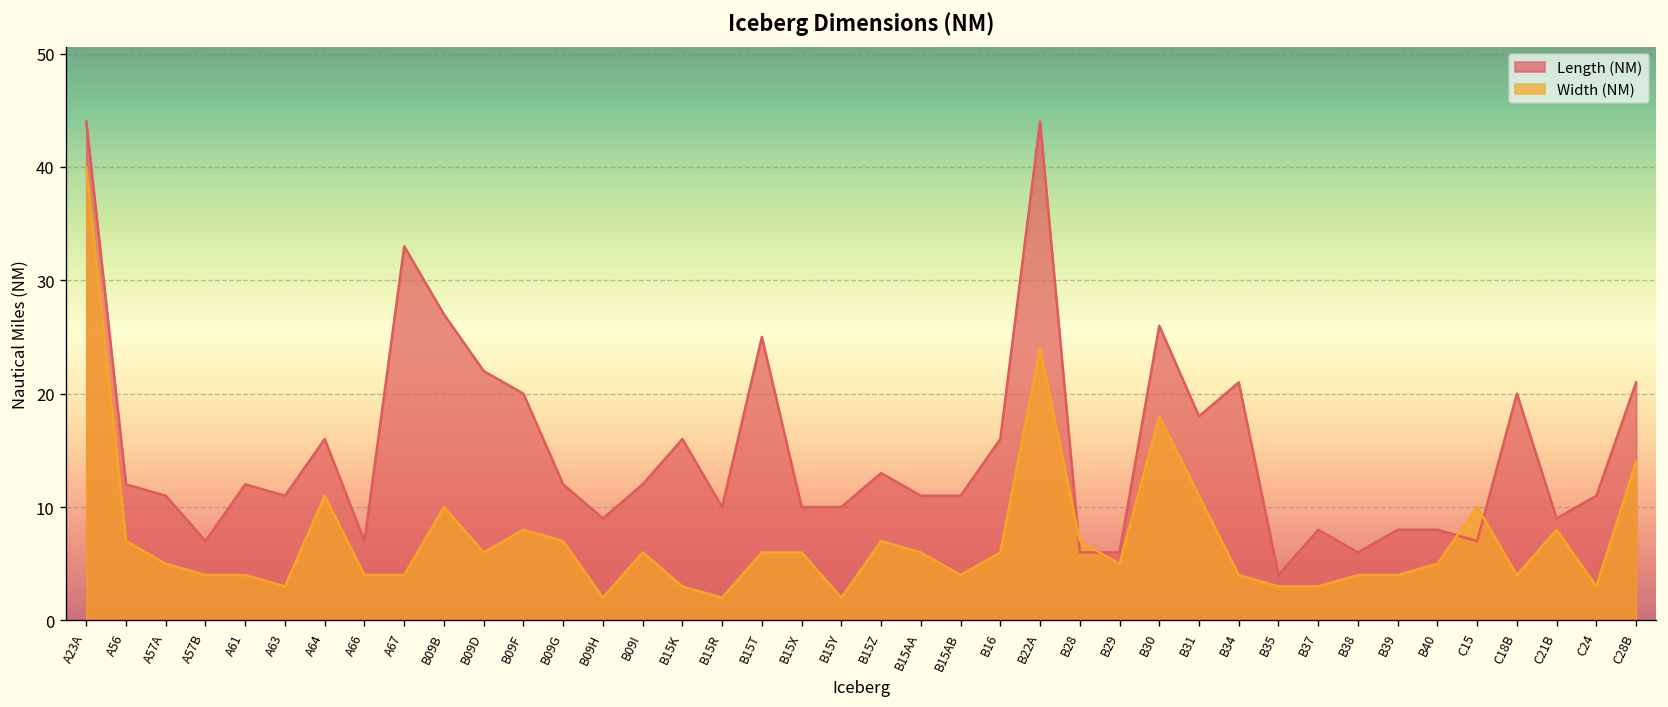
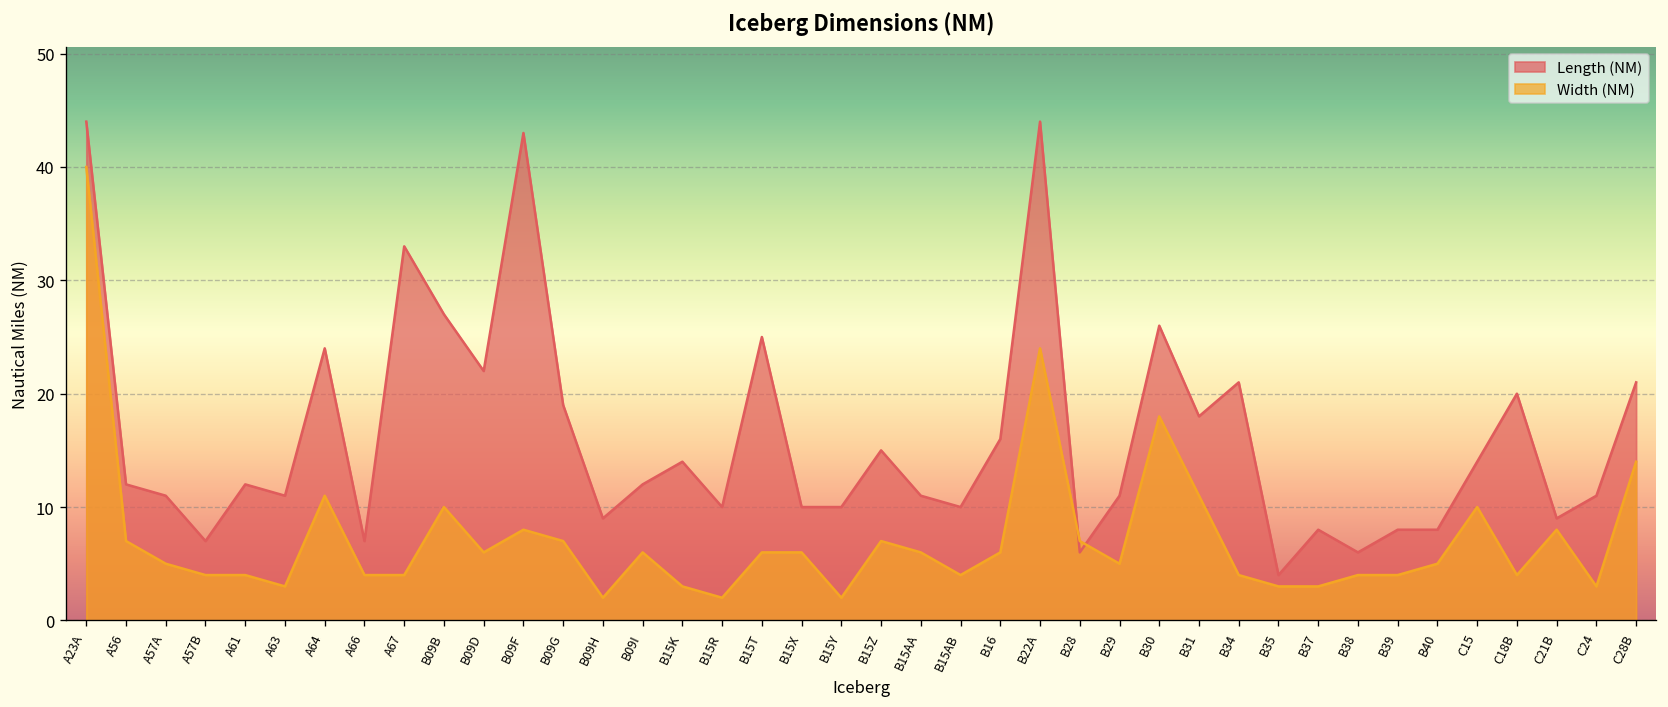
Length (NM), A64: 16 -> 24
Length (NM), B09F: 20 -> 43
Length (NM), B09G: 12 -> 19
Length (NM), B15K: 16 -> 14
Length (NM), B15Z: 13 -> 15
Length (NM), B15AB: 11 -> 10
Length (NM), B29: 6 -> 11
Length (NM), C15: 7 -> 14
